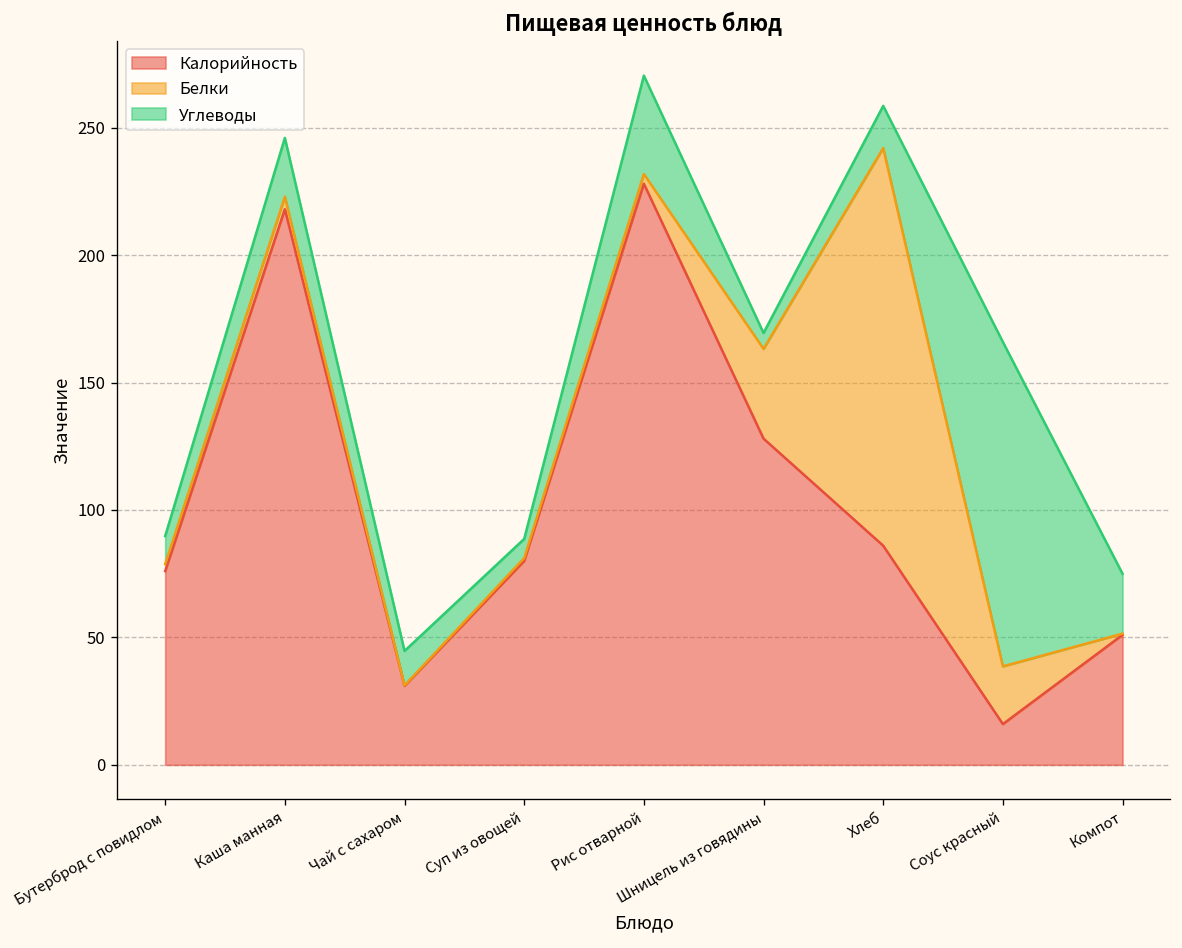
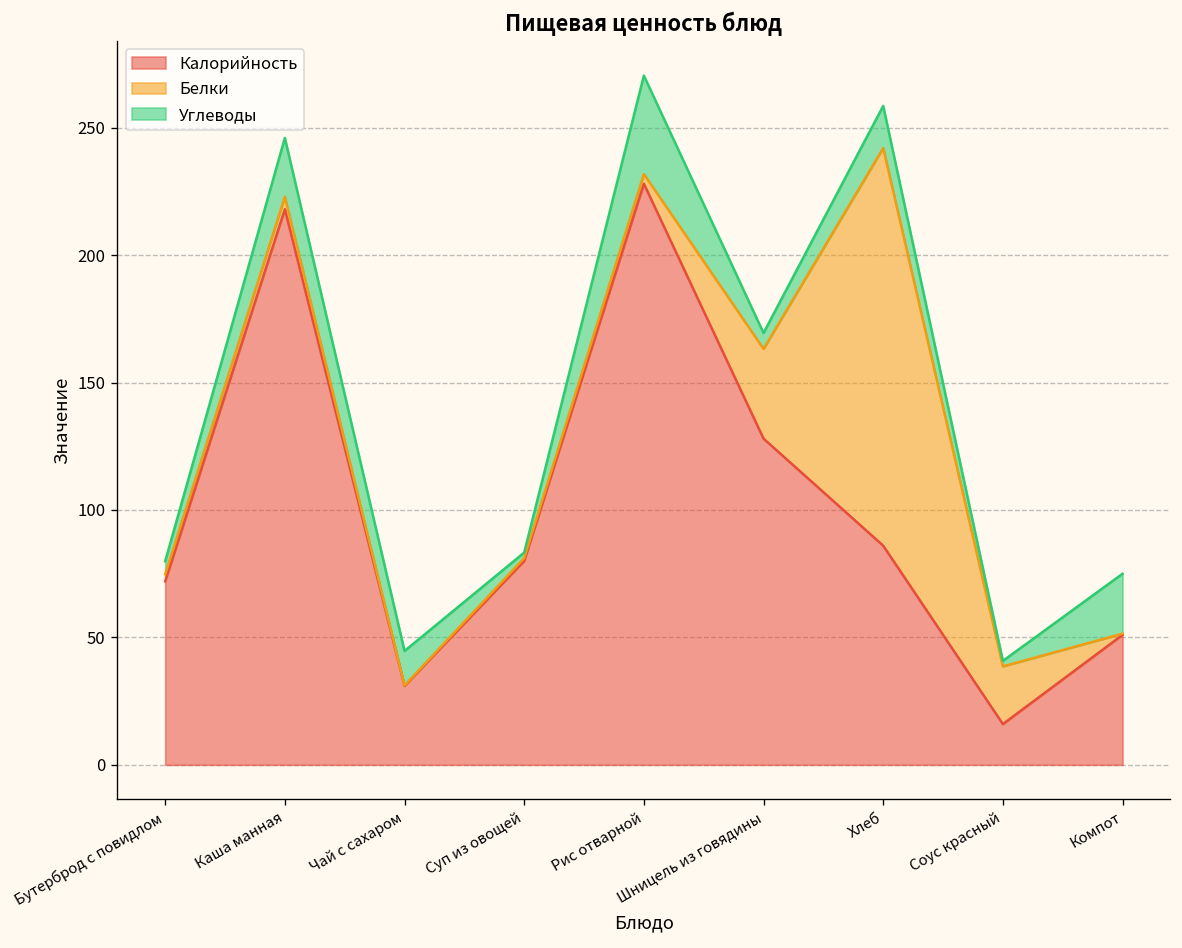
Калорийность, Бутерброд с повидлом: 76 -> 72
Углеводы, Бутерброд с повидлом: 11 -> 5
Углеводы, Суп из овощей: 8 -> 2
Углеводы, Соус красный: 127 -> 2
